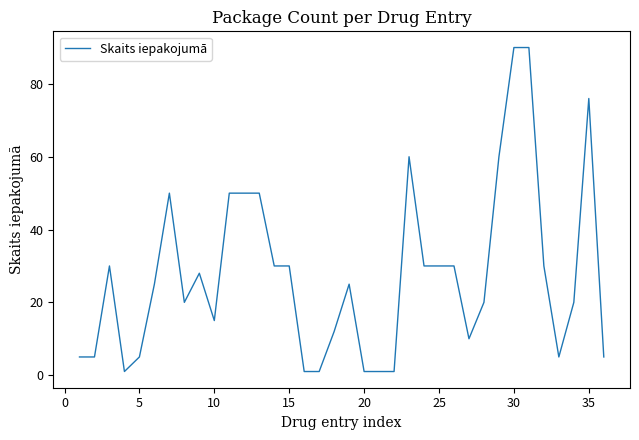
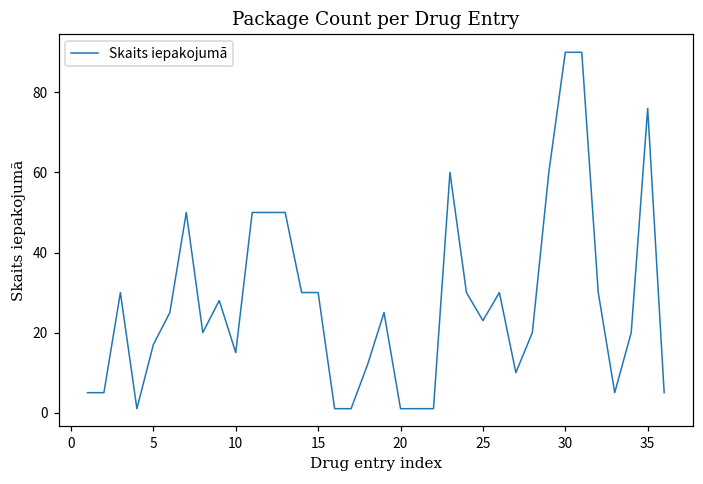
5: 5 -> 17
25: 30 -> 23
